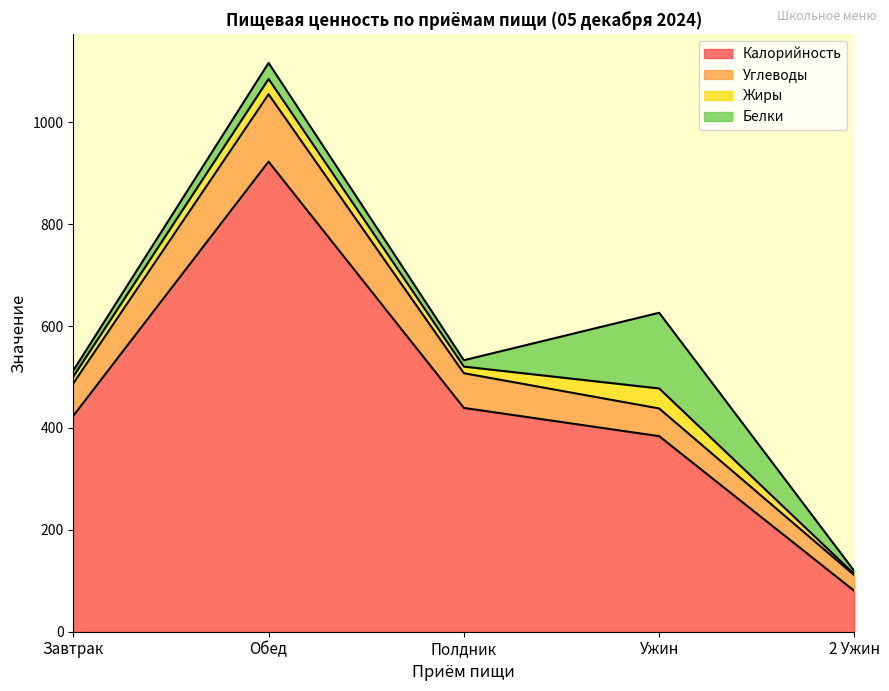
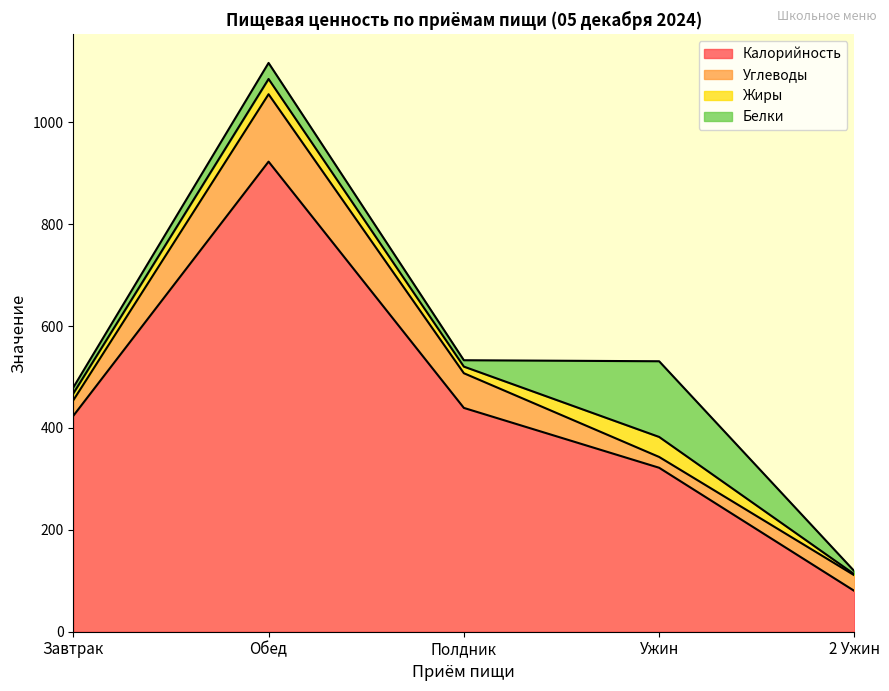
Пищевая ценность по приёмам пищи (05 декабря 2024), Углеводы, Завтрак: 60 -> 30
Пищевая ценность по приёмам пищи (05 декабря 2024), Калорийность, Ужин: 380 -> 320
Пищевая ценность по приёмам пищи (05 декабря 2024), Углеводы, Ужин: 50 -> 20
